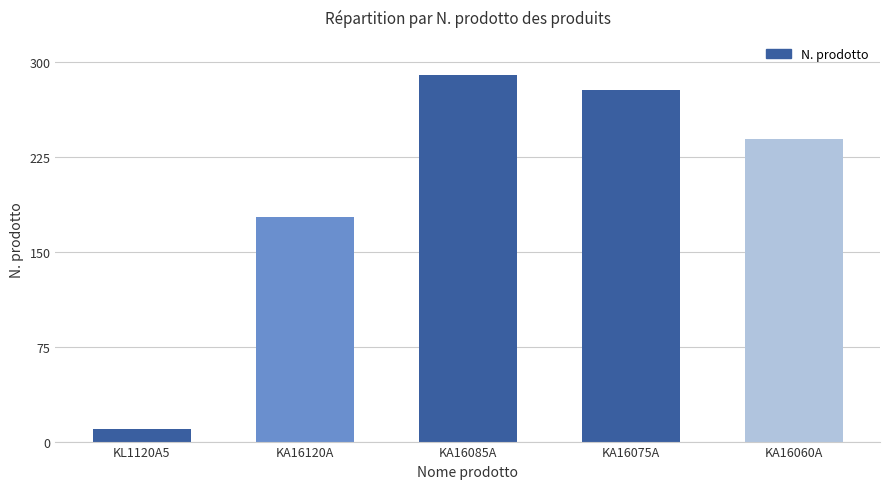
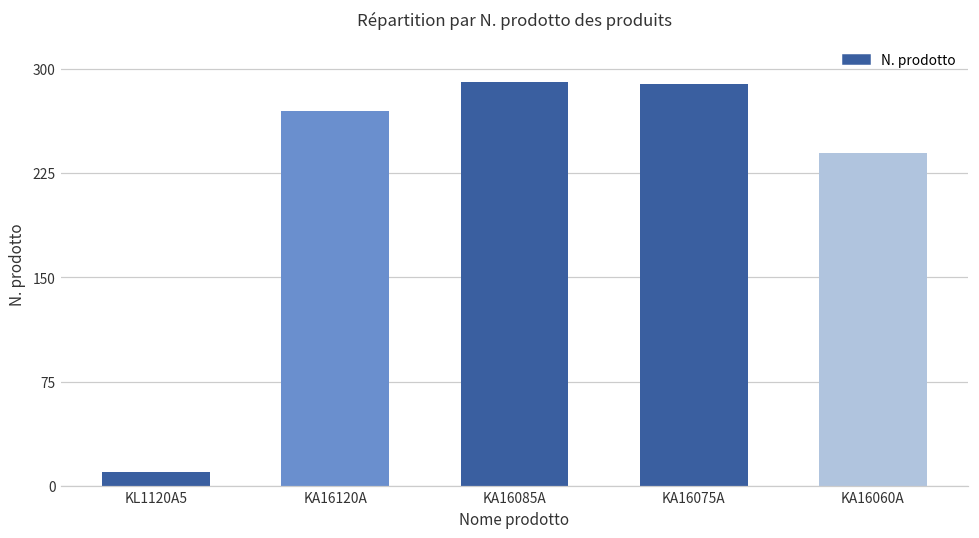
KA16120A: 178 -> 270
KA16075A: 278 -> 289
